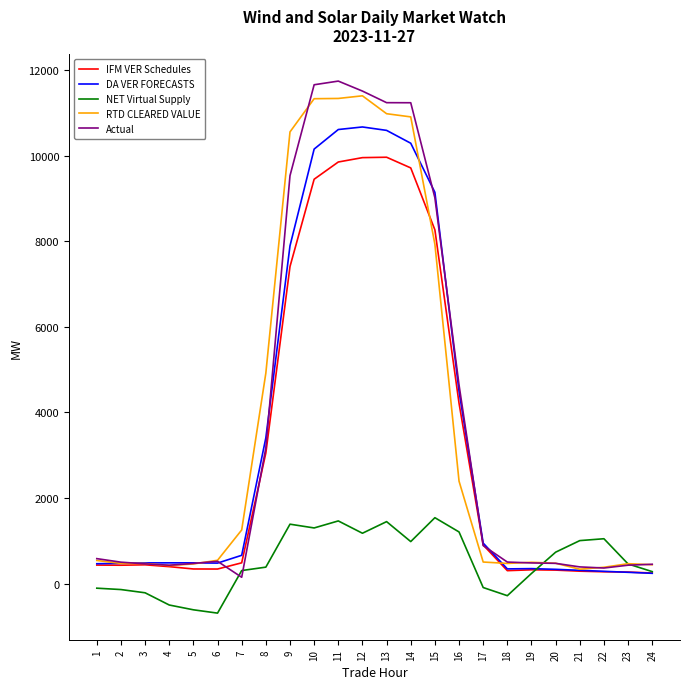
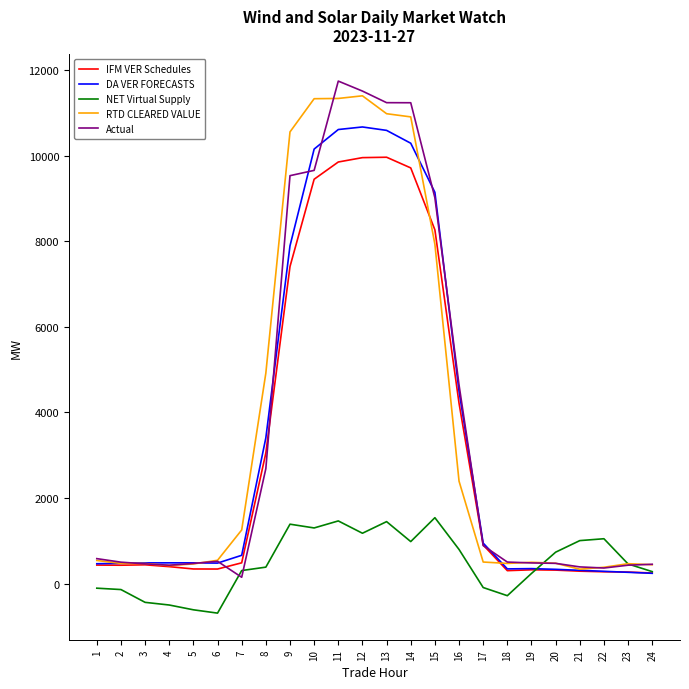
NET Virtual Supply, 3: -200 -> -400
Actual, 8: 3200 -> 2700
Actual, 10: 11700 -> 9700
NET Virtual Supply, 16: 1200 -> 800
